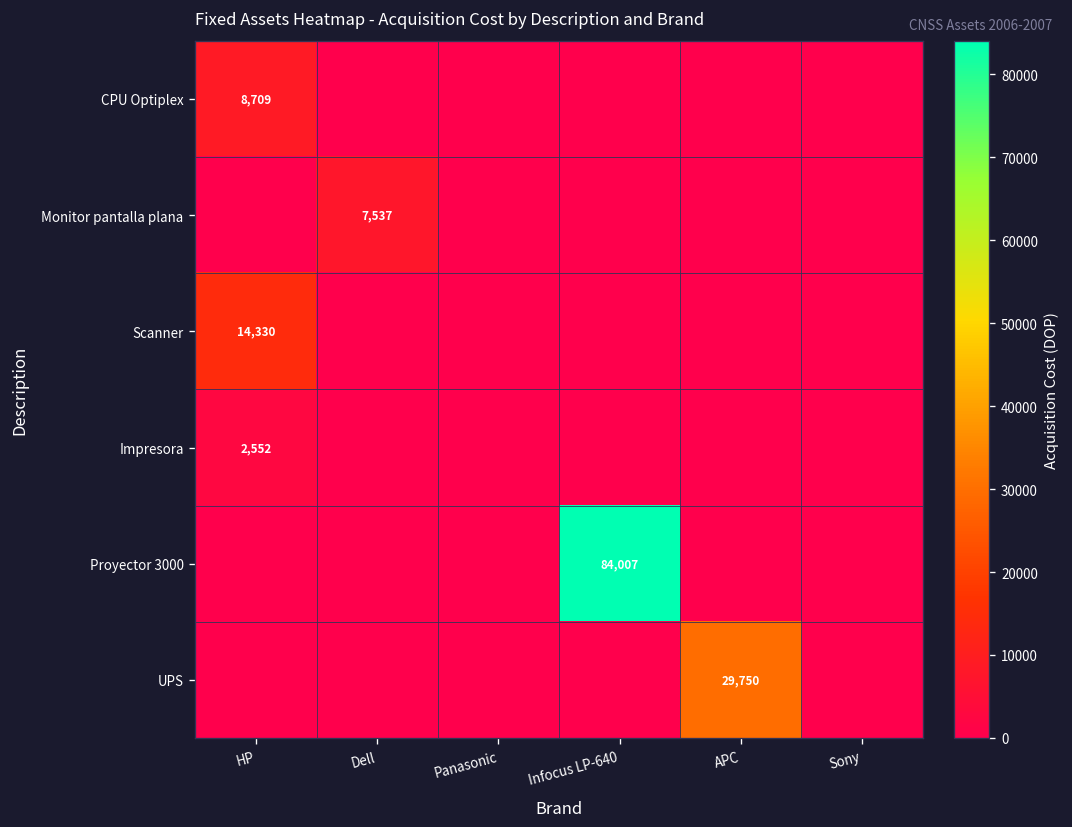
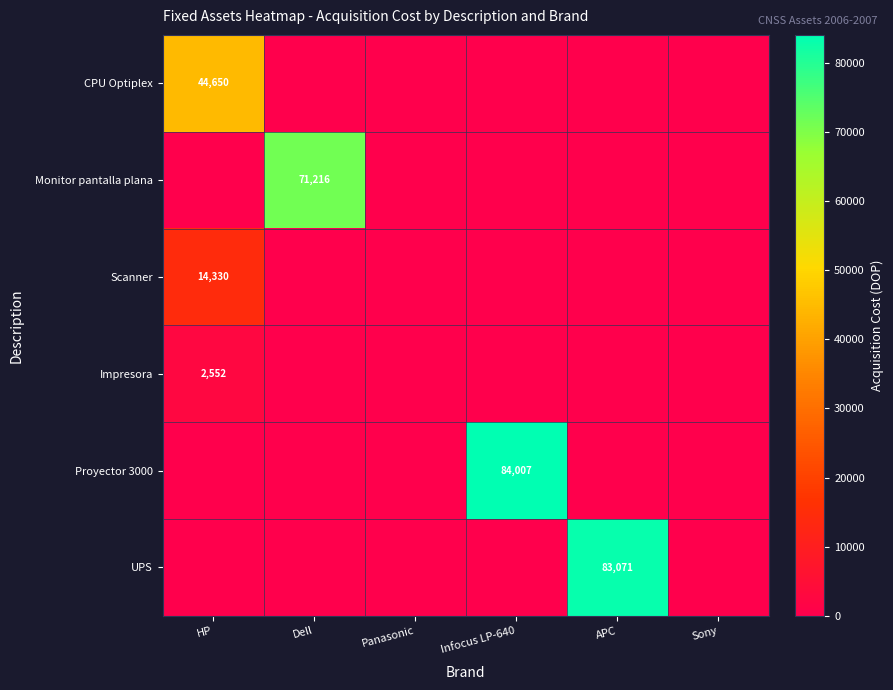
CPU Optiplex, HP: 8,709 -> 44,650
Monitor pantalla plana, Dell: 7,537 -> 71,216
UPS, APC: 29,750 -> 83,071
